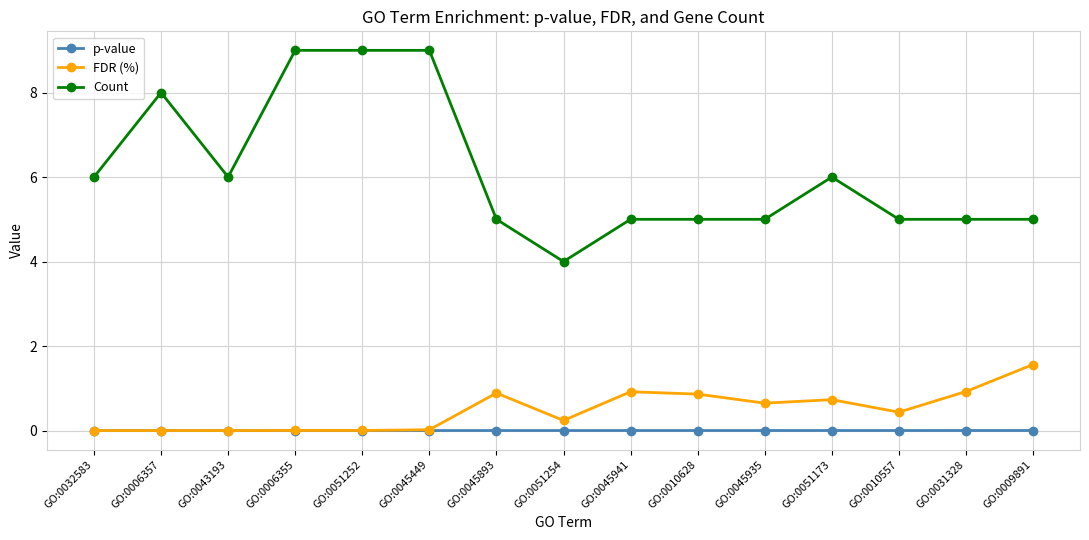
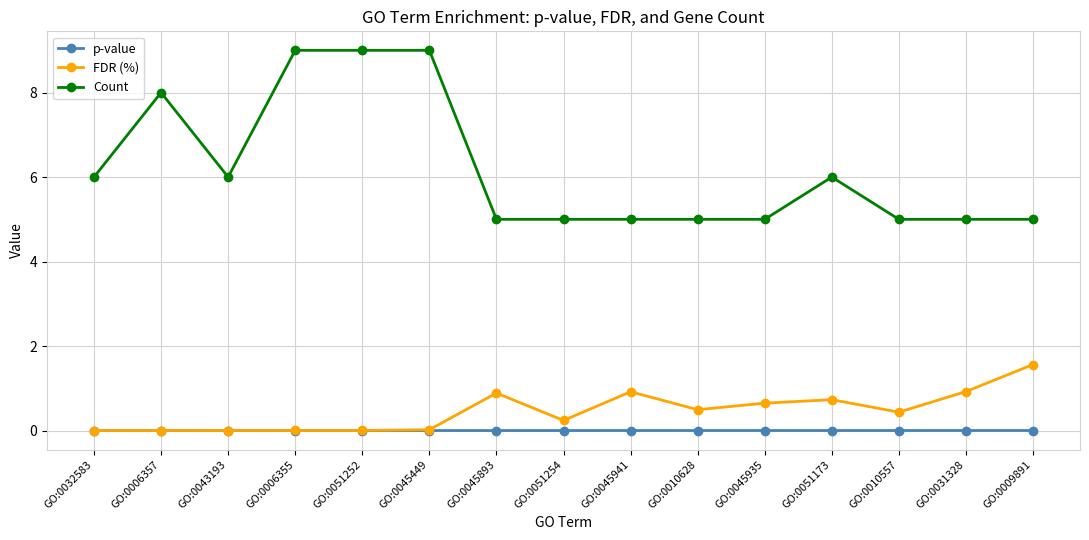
Count, GO:0051254: 4 -> 5
FDR (%), GO:0010628: 0.9 -> 0.5
